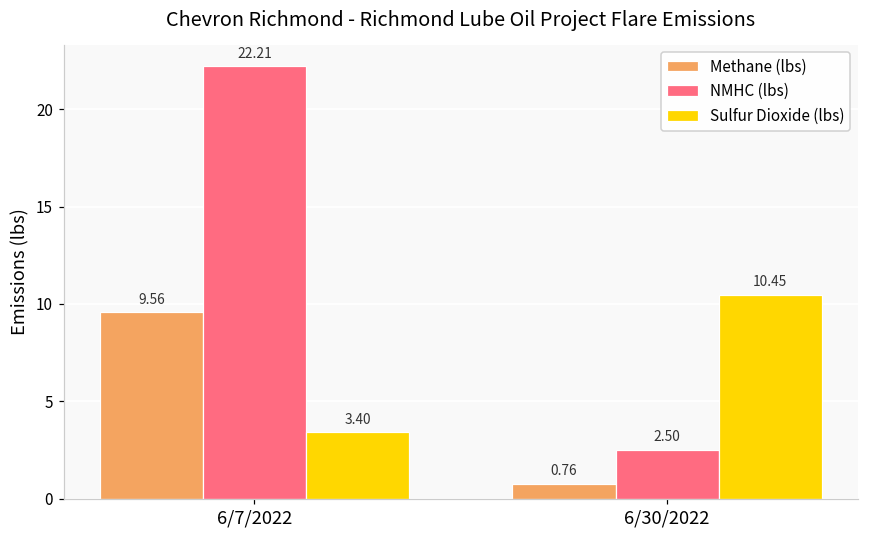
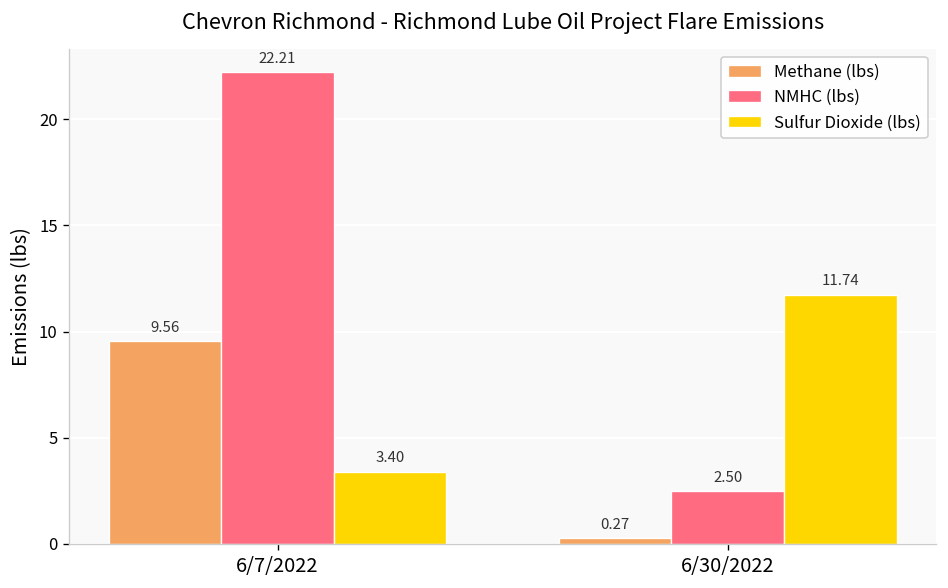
Methane (lbs), 6/30/2022: 0.76 -> 0.27
Sulfur Dioxide (lbs), 6/30/2022: 10.45 -> 11.74
